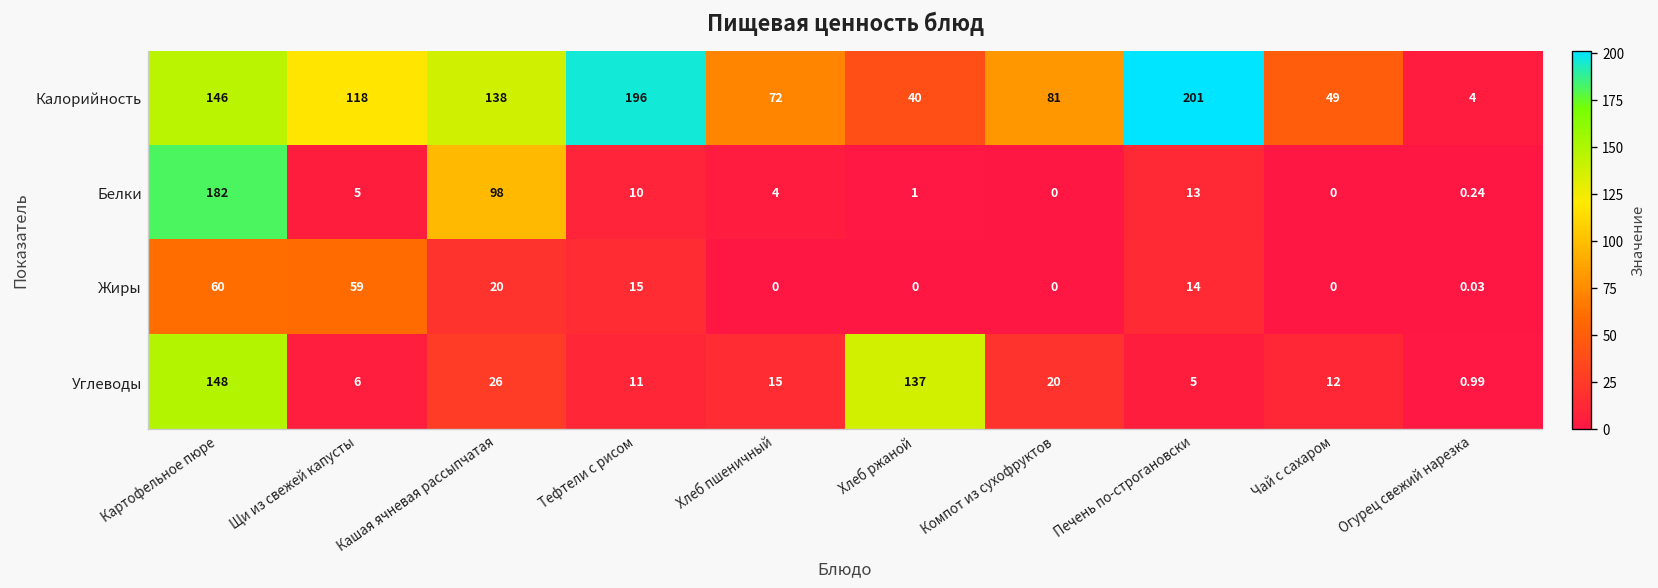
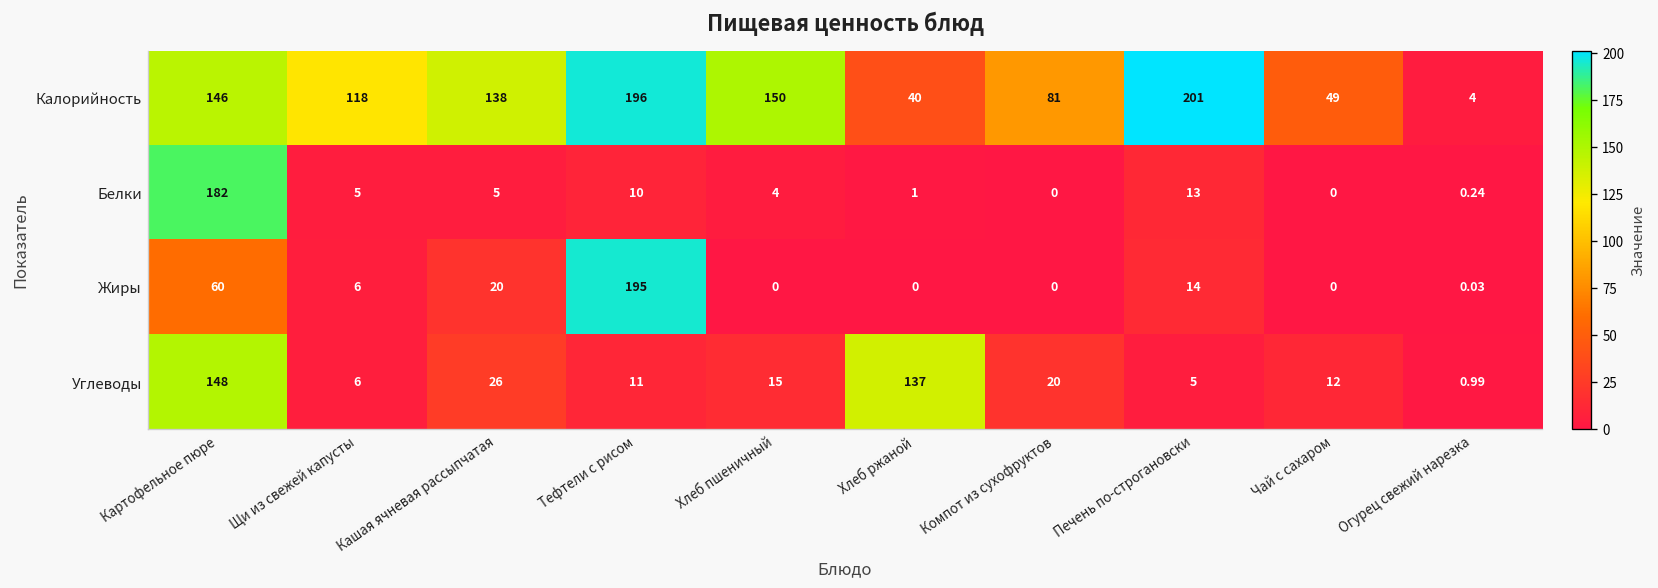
Калорийность, Хлеб пшеничный: 72 -> 150
Белки, Кашая ячневая рассыпчатая: 98 -> 5
Жиры, Щи из свежей капусты: 59 -> 6
Жиры, Тефтели с рисом: 15 -> 195
